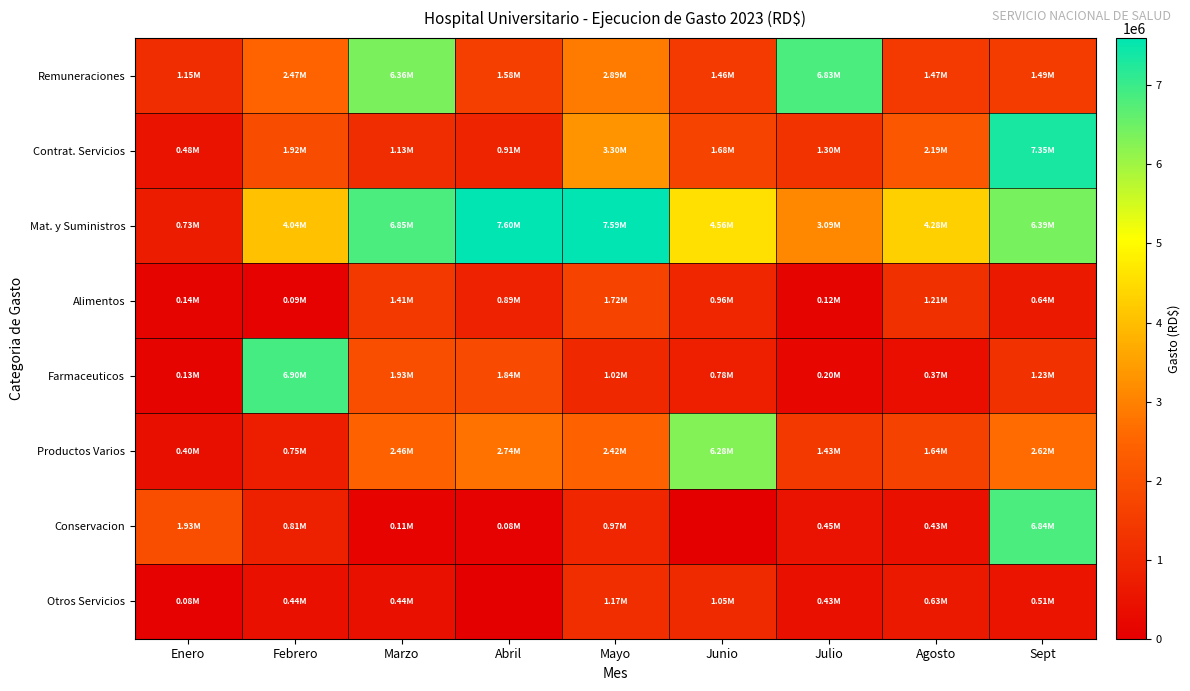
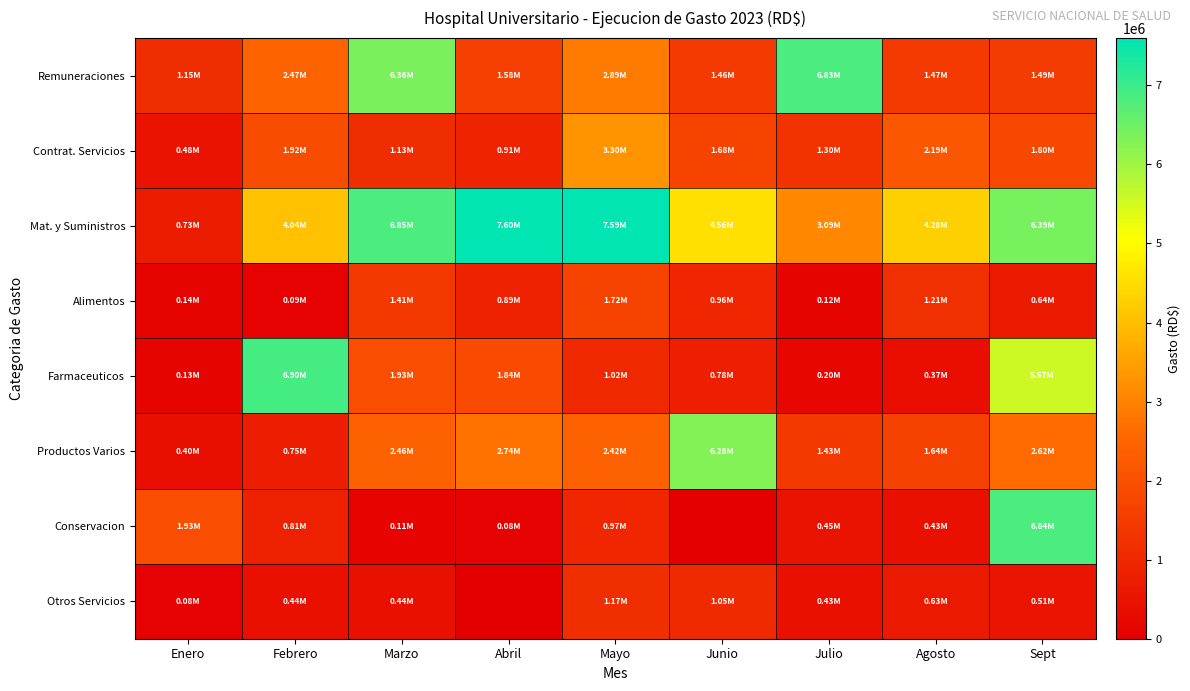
Contrat. Servicios, Sept: 7.35M -> 1.80M
Farmaceuticos, Sept: 1.23M -> 5.57M
